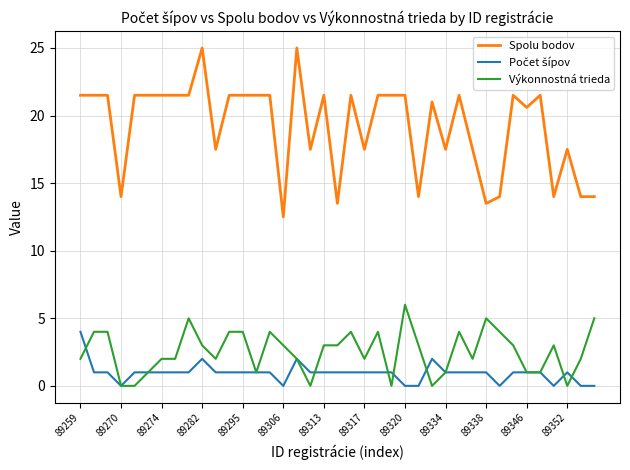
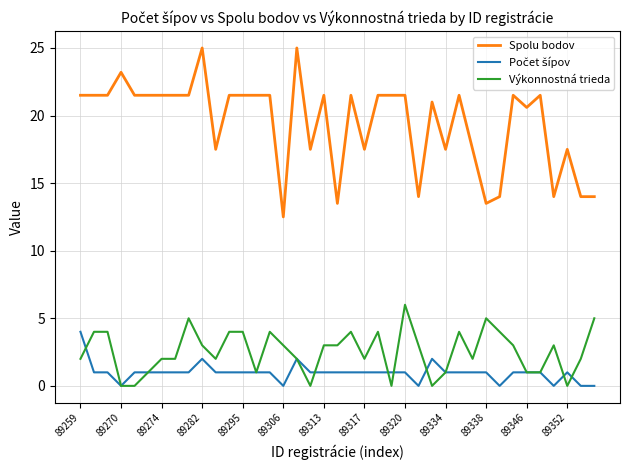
Spolu bodov, 89270: 14.0 -> 23.2
Počet šípov, 89320: 0 -> 1
